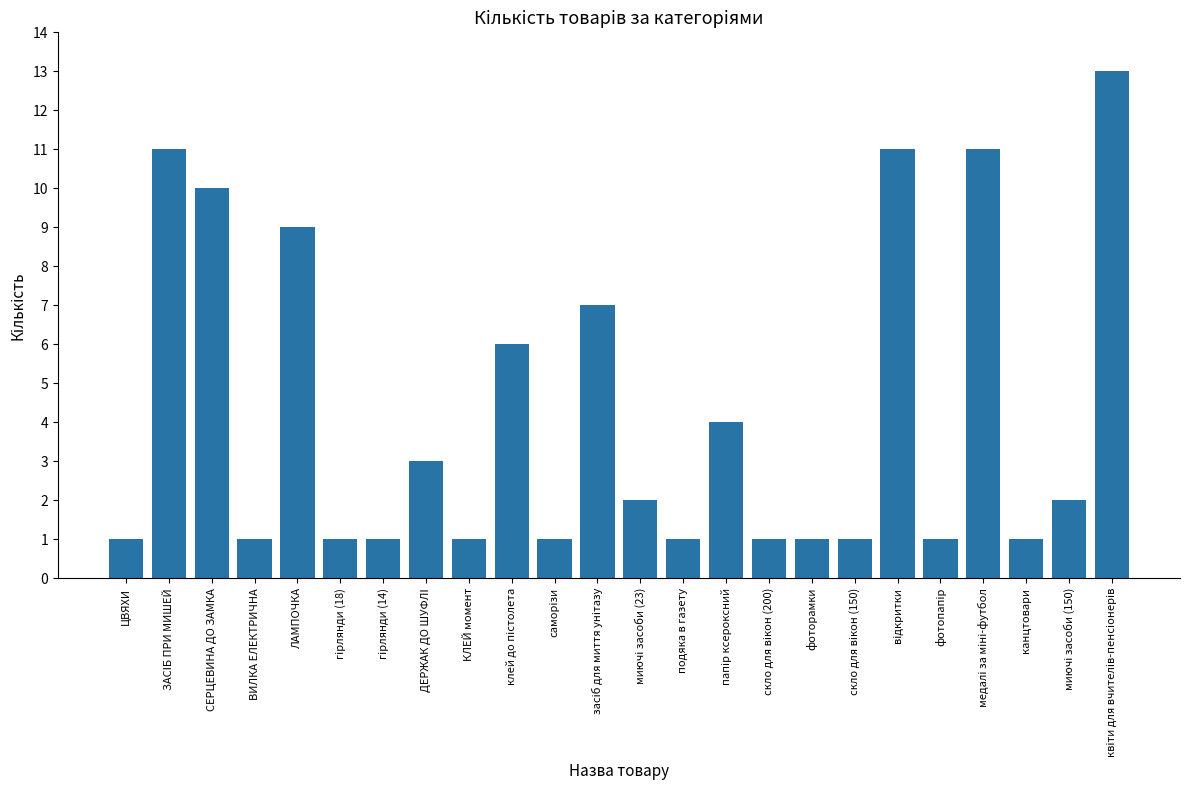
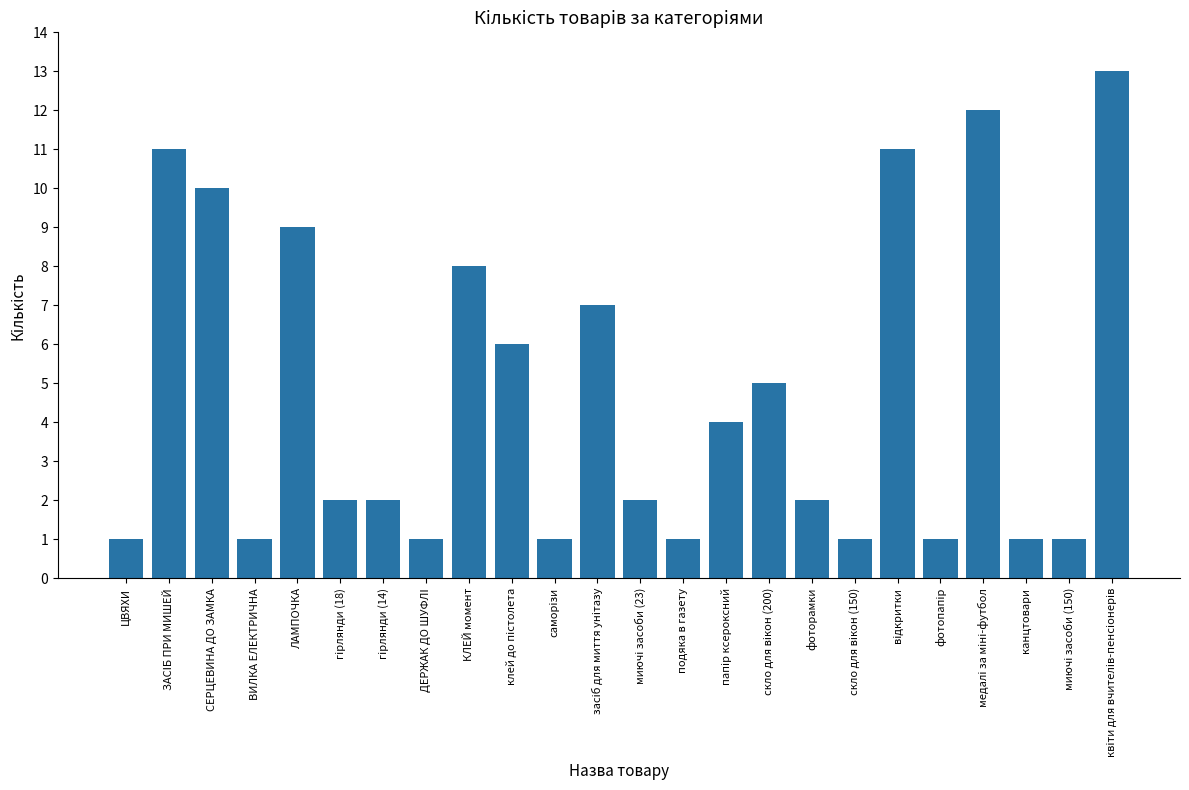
гірлянди (18): 1 -> 2
гірлянди (14): 1 -> 2
ДЕРЖАК ДО ШУФЛІ: 3 -> 1
КЛЕЙ момент: 1 -> 8
скло для вікон (200): 1 -> 5
фоторамки: 1 -> 2
медалі за міні-футбол: 11 -> 12
миючі засоби (150): 2 -> 1
